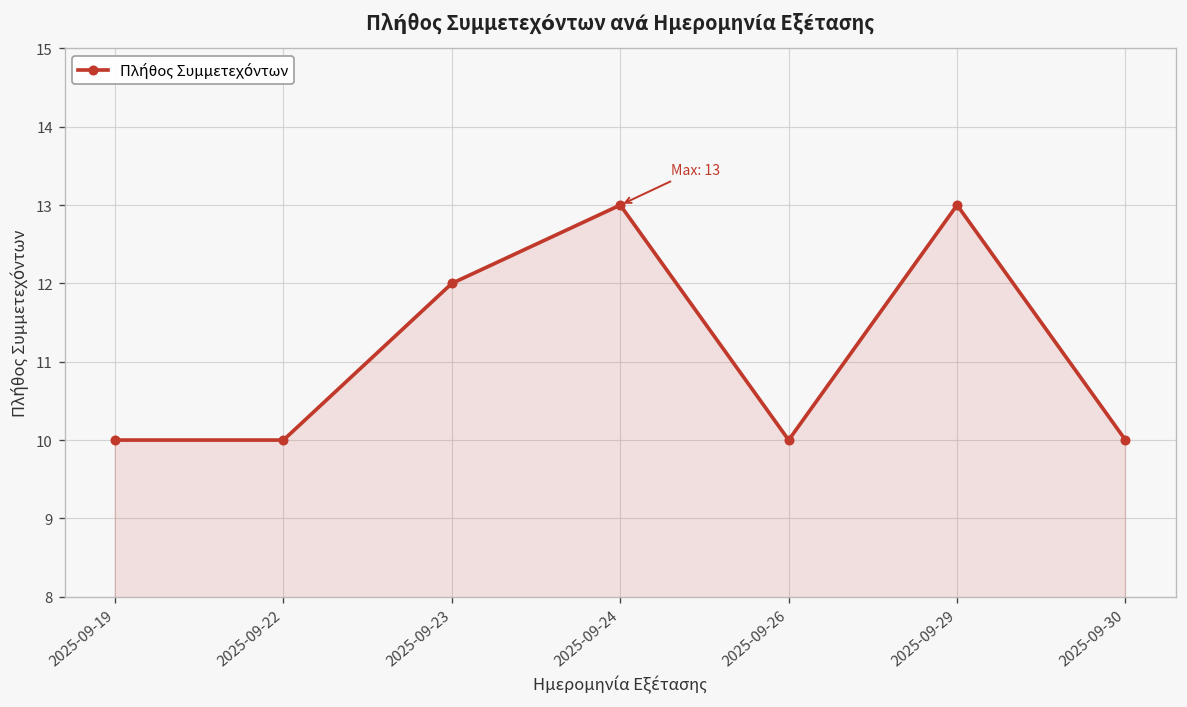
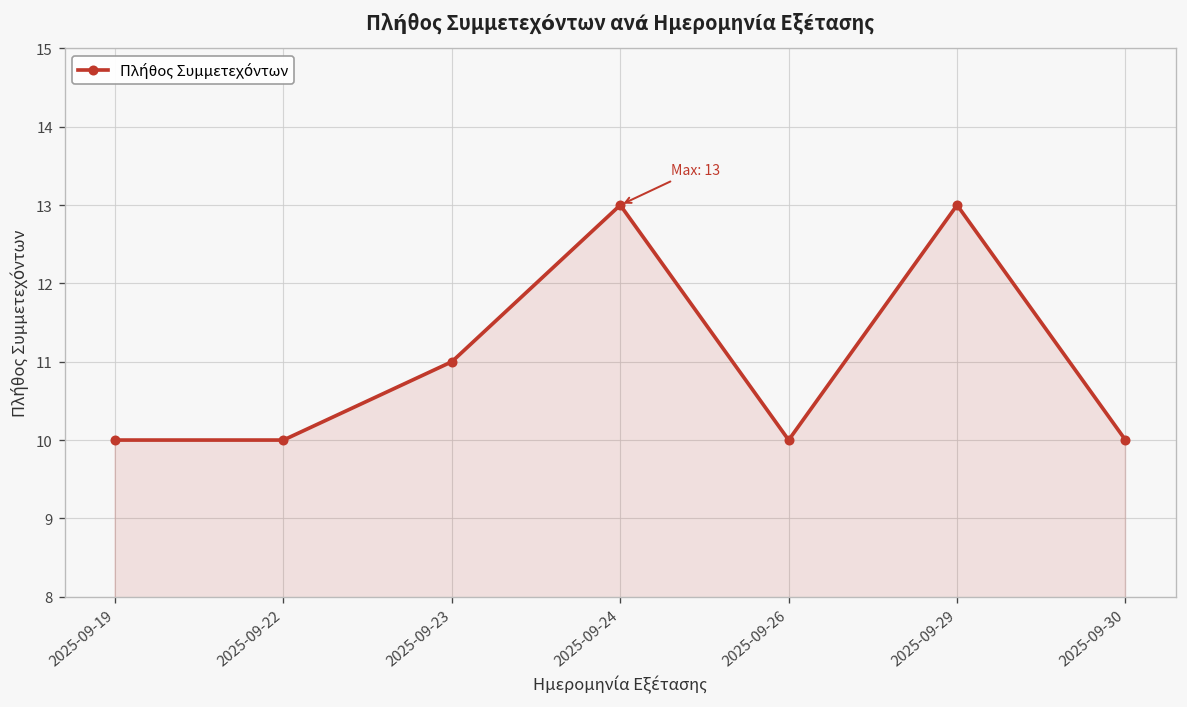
2025-09-23: 12 -> 11
